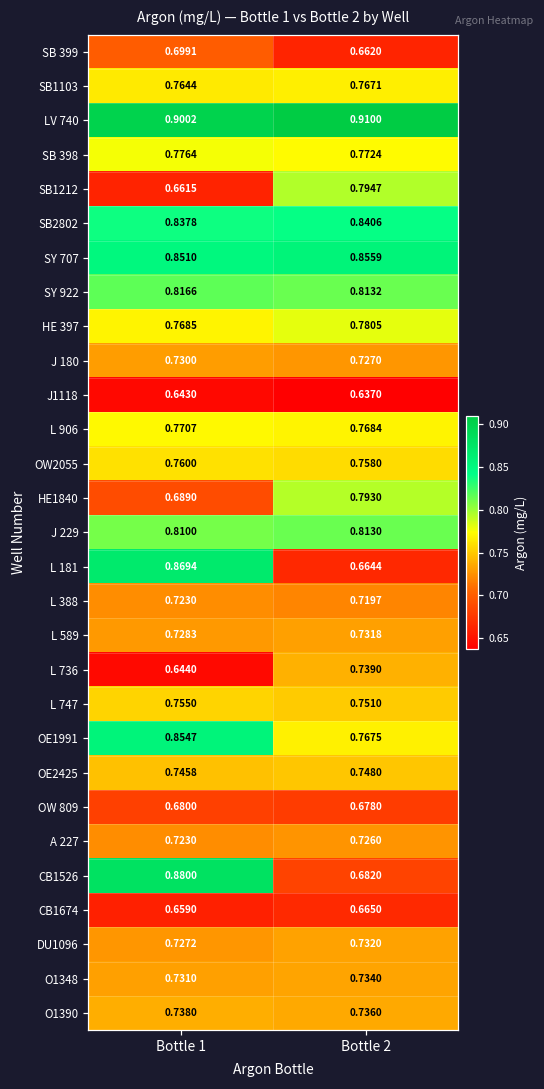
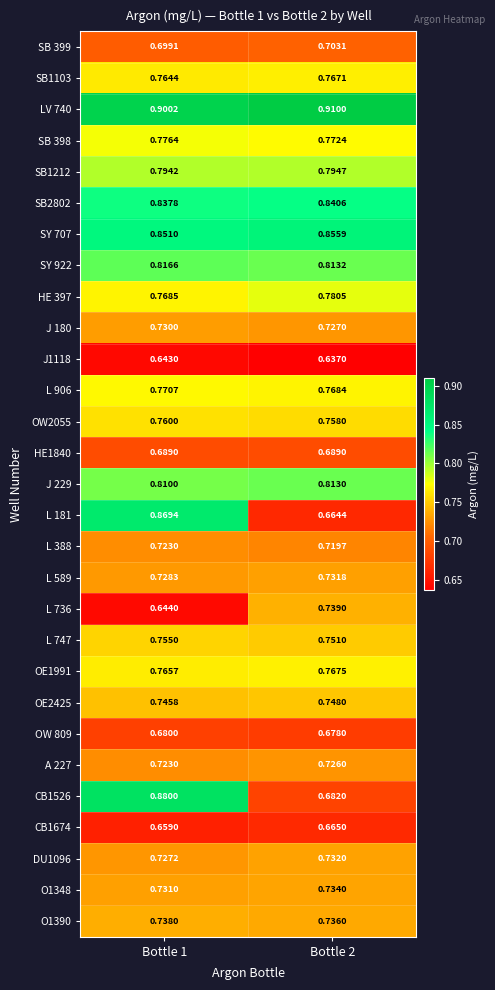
SB 399, Bottle 2: 0.6620 -> 0.7031
SB1212, Bottle 1: 0.6615 -> 0.7942
HE1840, Bottle 2: 0.7930 -> 0.6890
OE1991, Bottle 1: 0.8547 -> 0.7657
